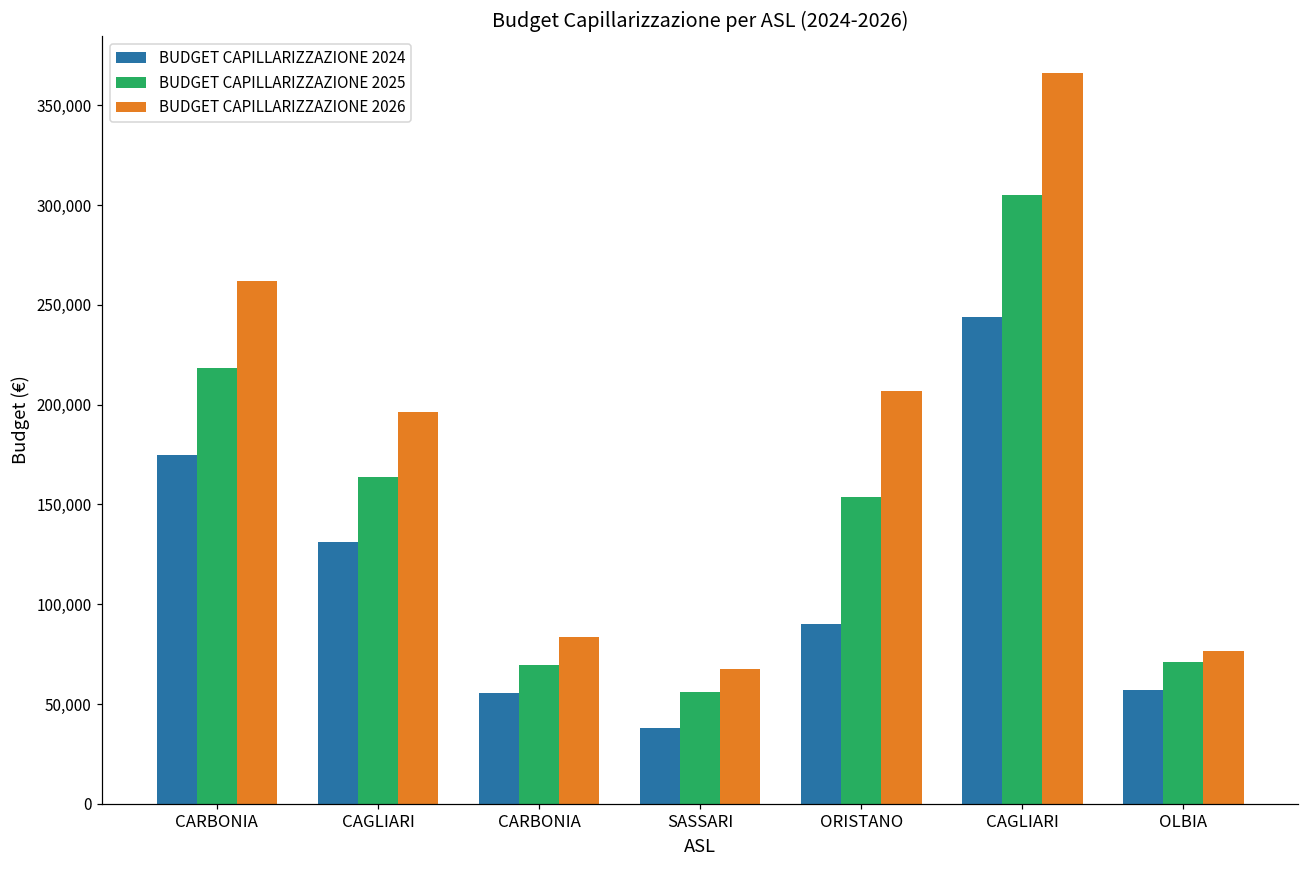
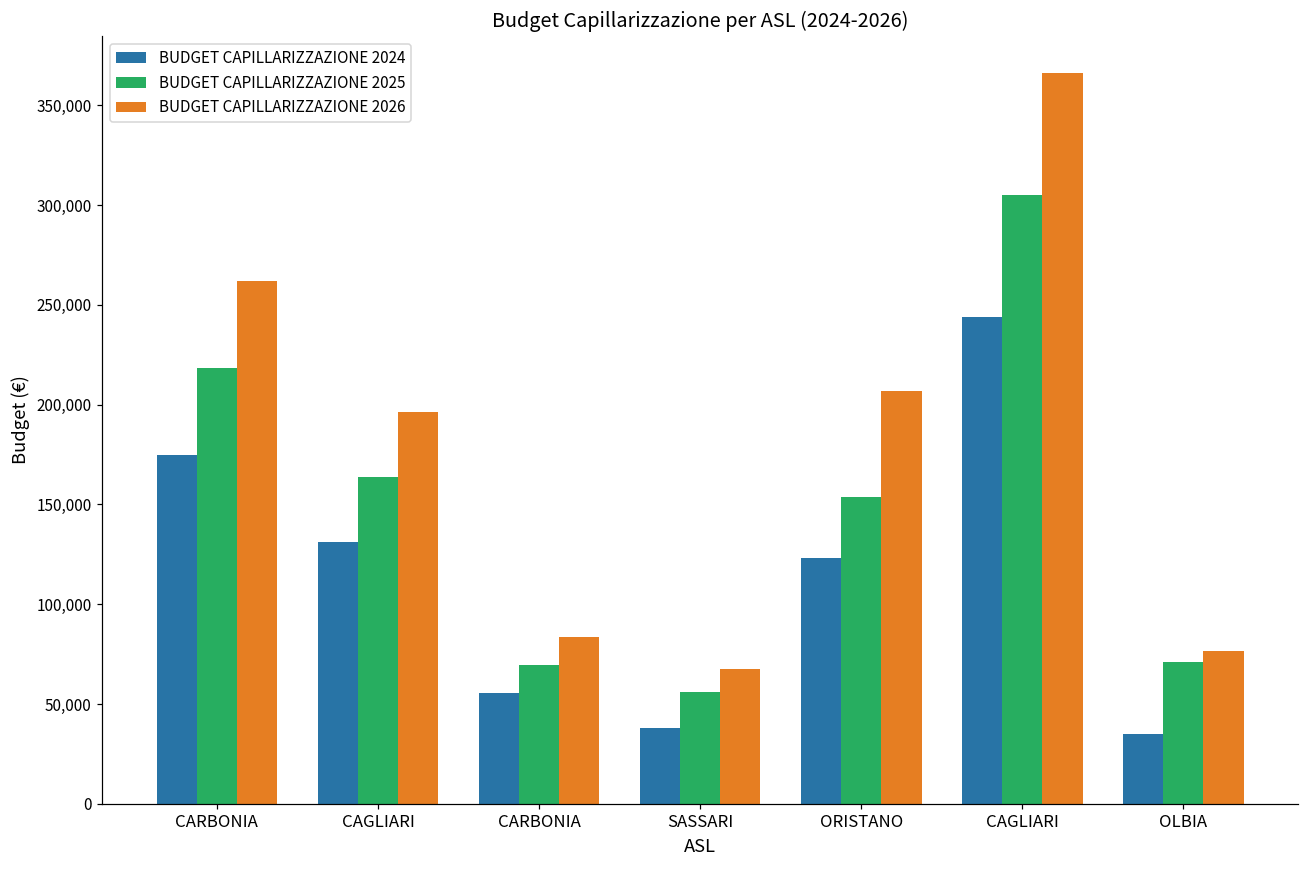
BUDGET CAPILLARIZZAZIONE 2024, ORISTANO: 90,000 -> 123,000
BUDGET CAPILLARIZZAZIONE 2024, OLBIA: 57,000 -> 35,000
